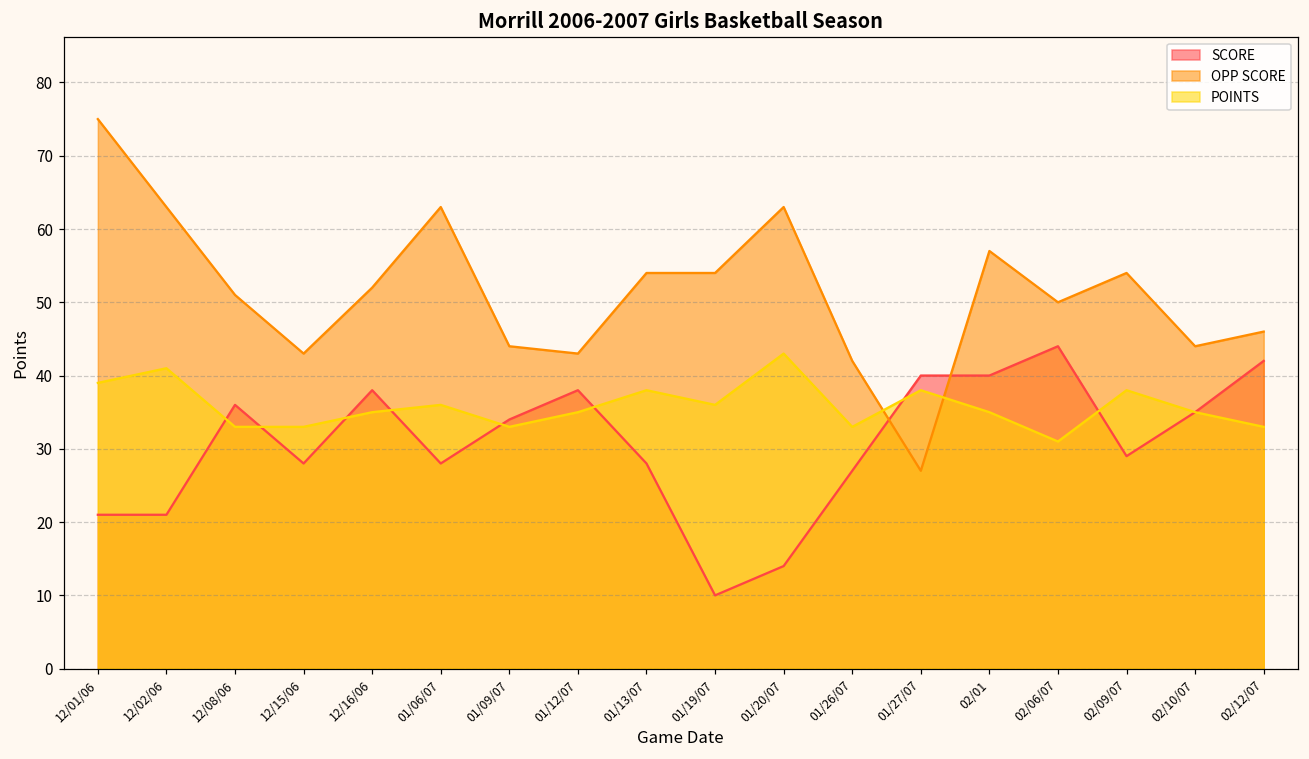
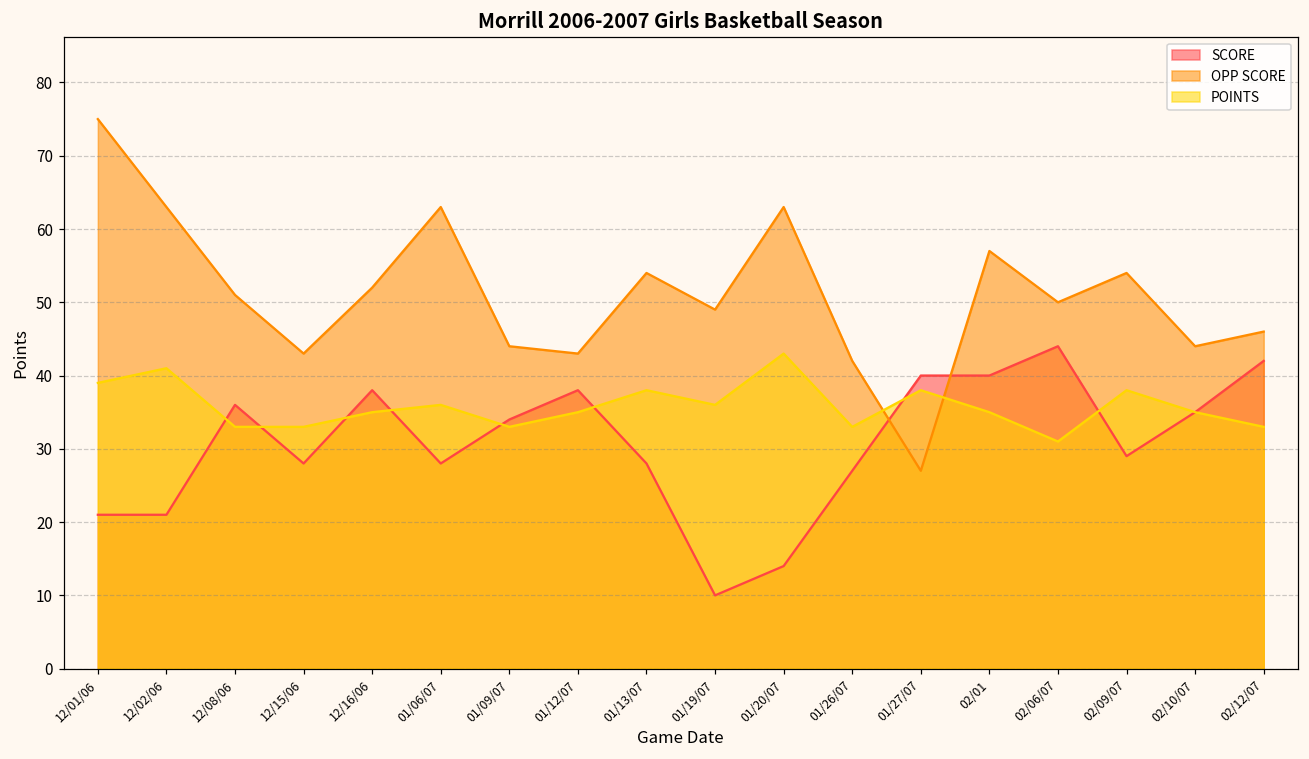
OPP SCORE, 01/19/07: 54 -> 49
